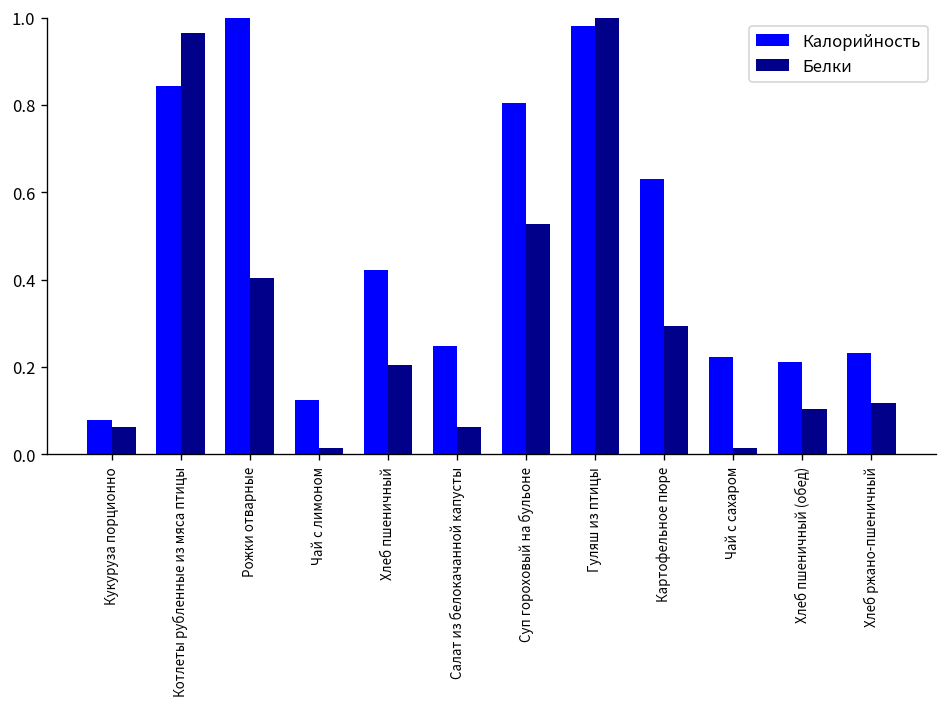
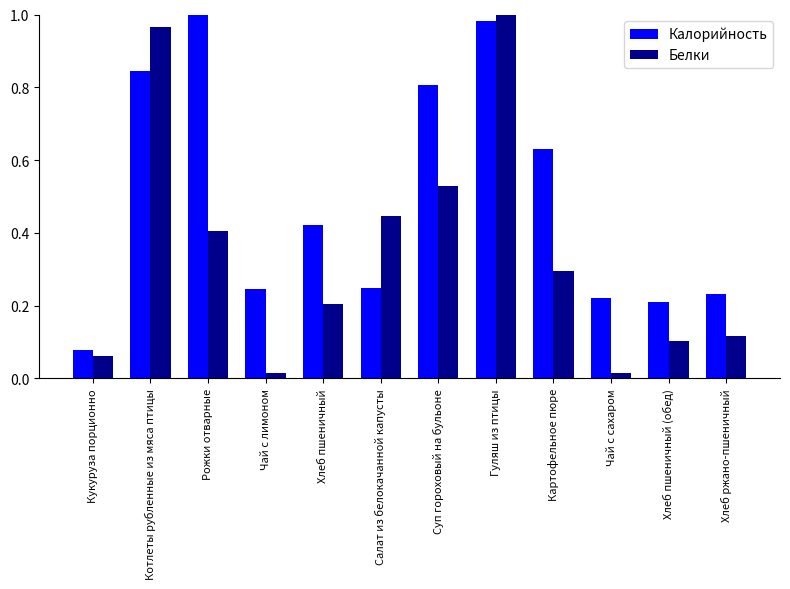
Калорийность, Чай с лимоном: 0.13 -> 0.25
Белки, Салат из белокачанной капусты: 0.06 -> 0.45
